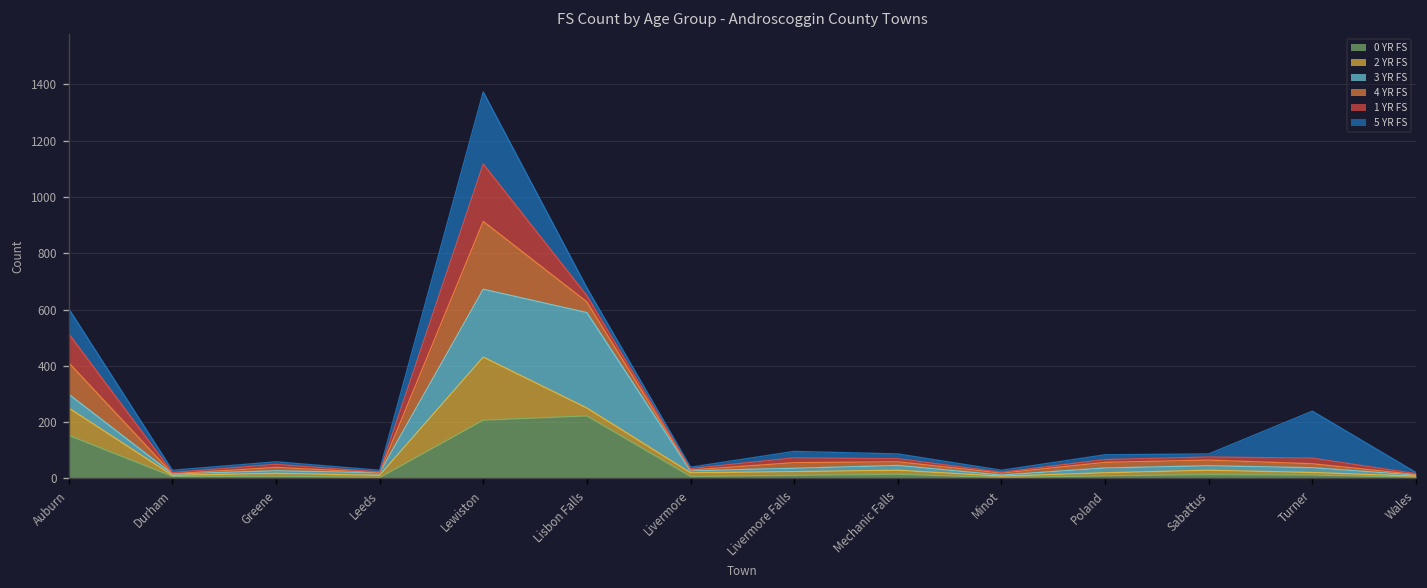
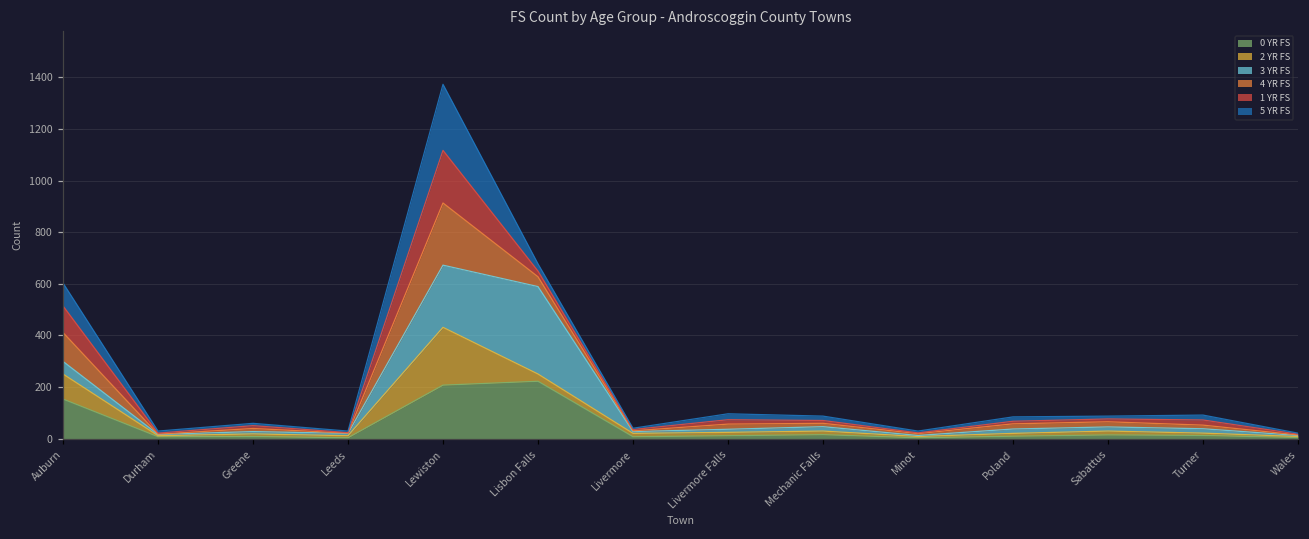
5 YR FS, Turner: 170 -> 20
